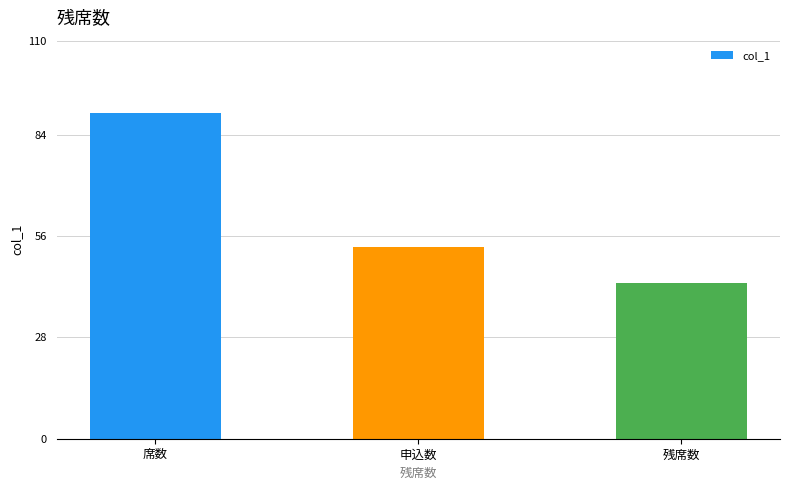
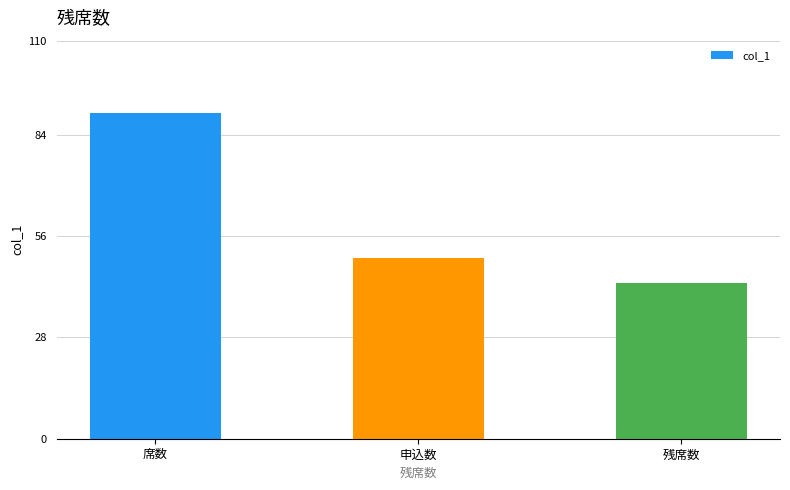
申込数: 53 -> 50
